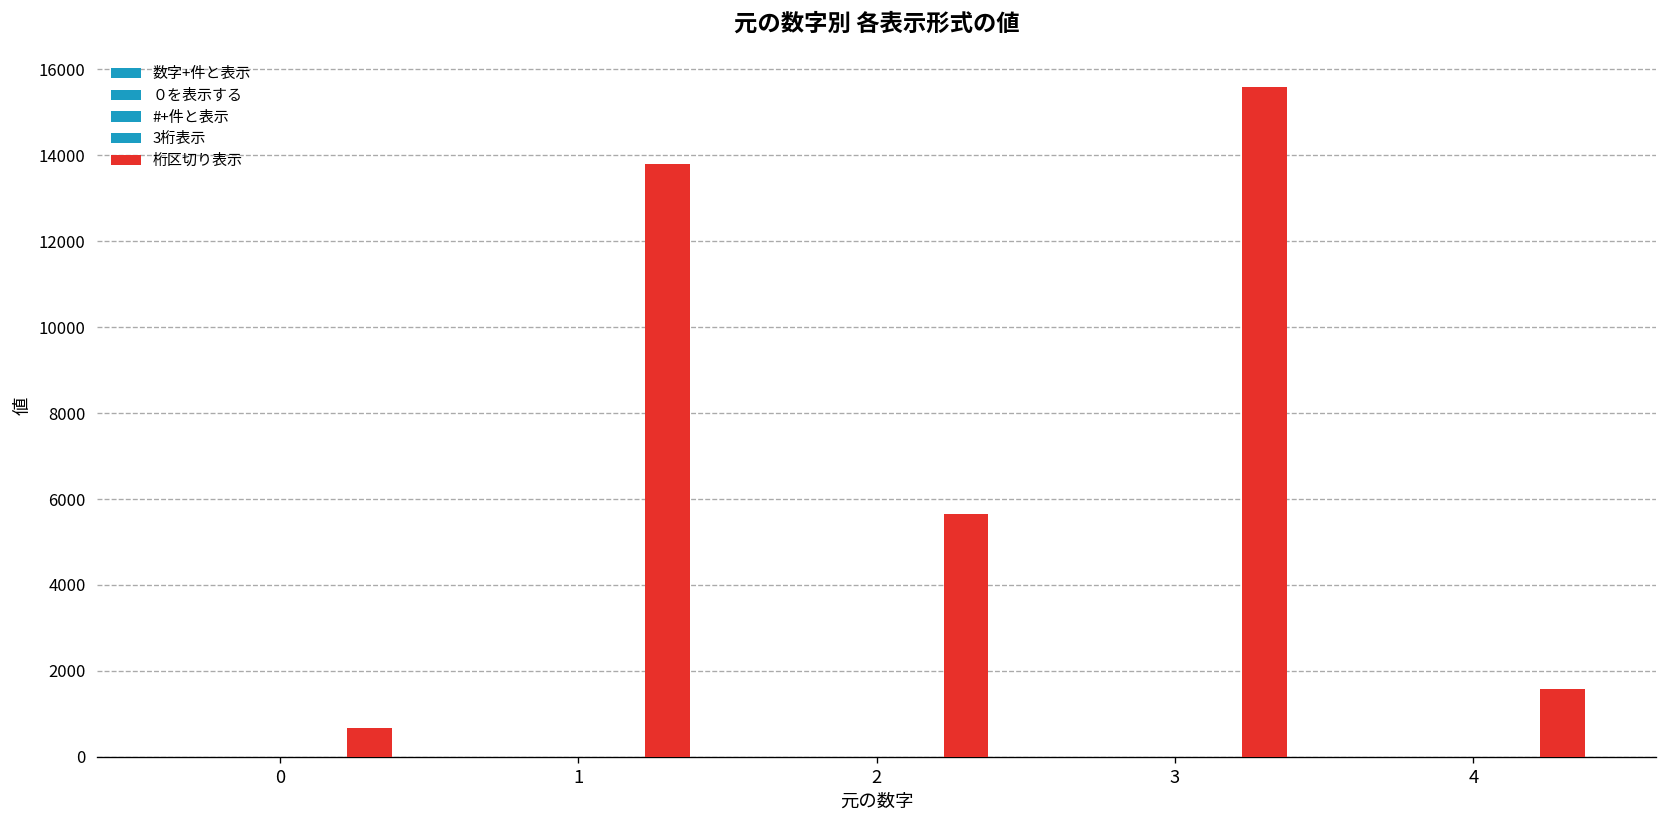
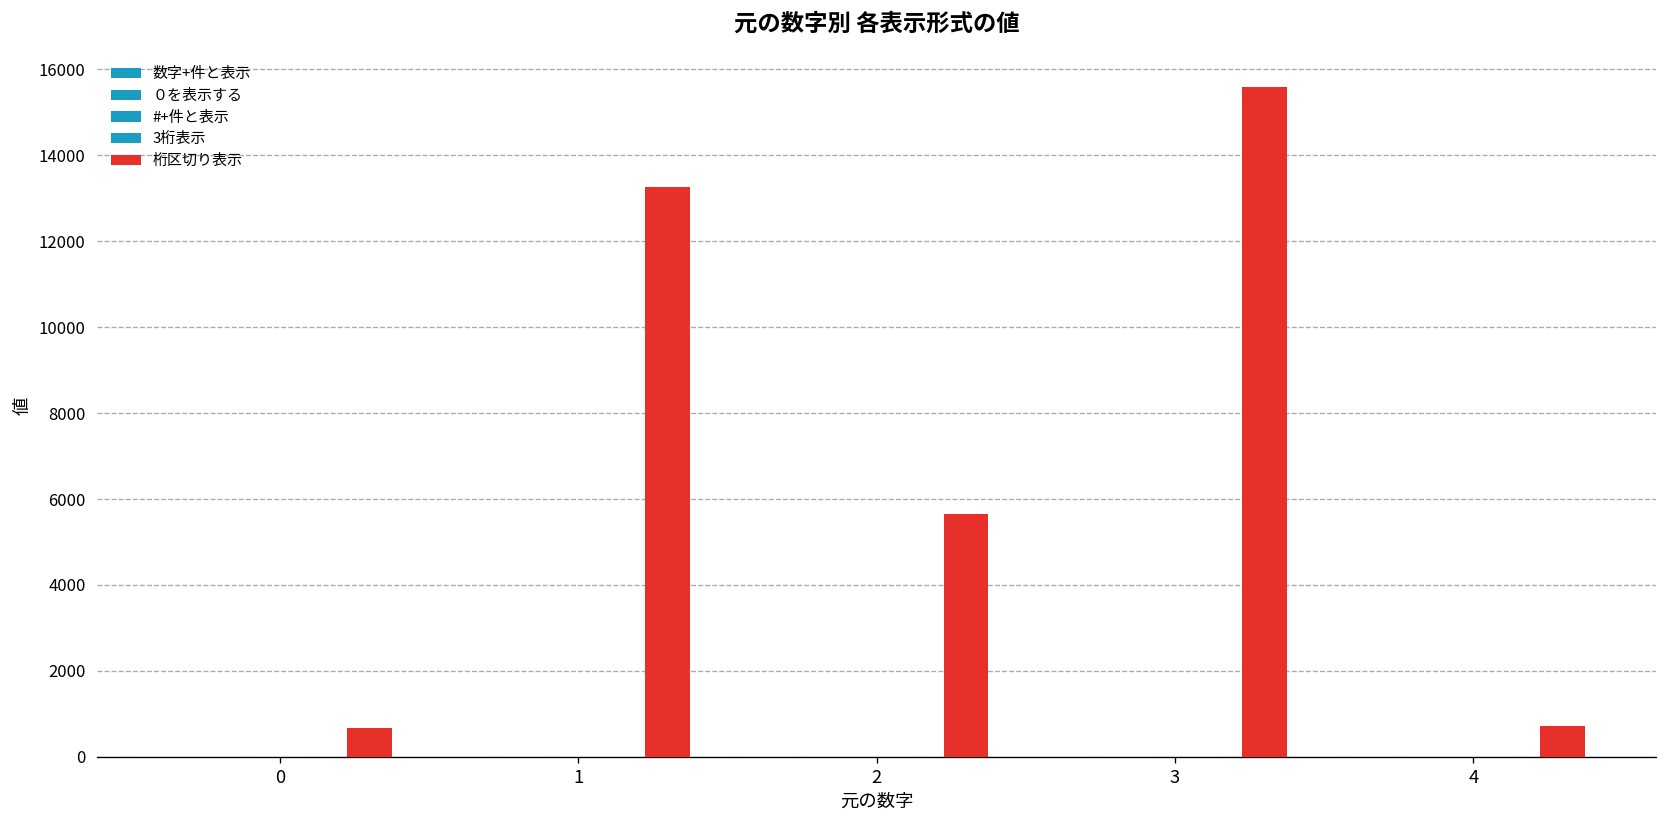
桁区切り表示, 1: 13800 -> 13300
桁区切り表示, 4: 1600 -> 700
